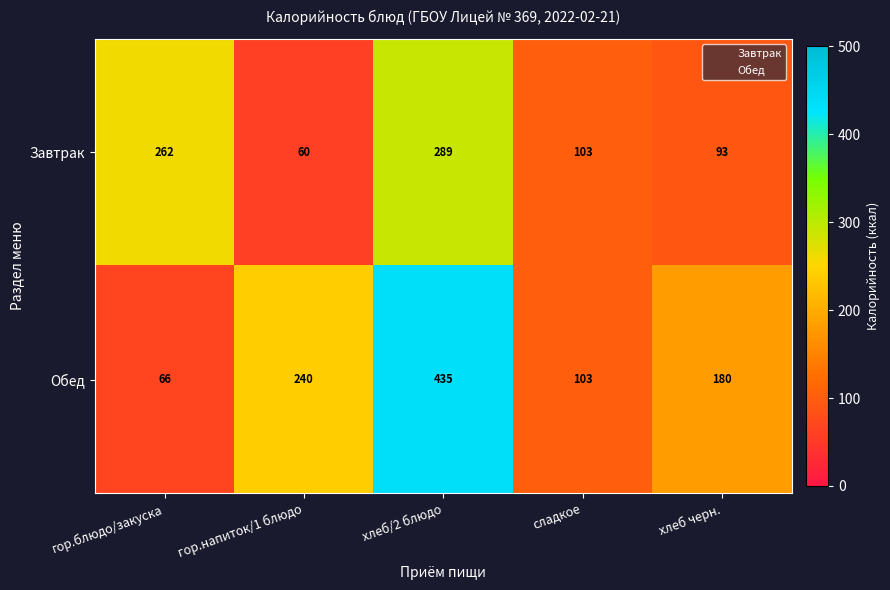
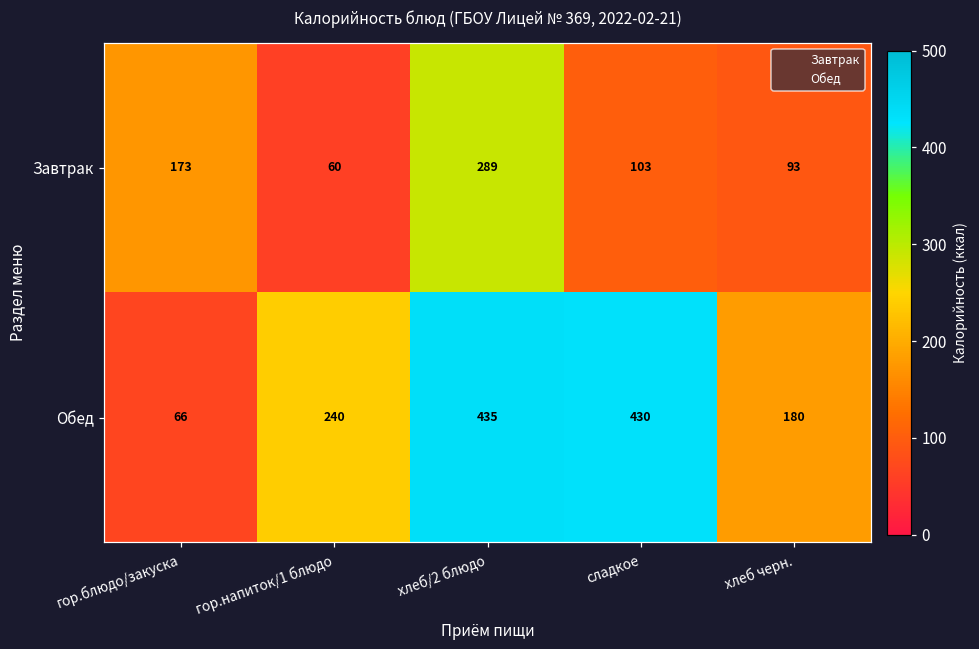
Завтрак, гор.блюдо/закуска: 262 -> 173
Обед, сладкое: 103 -> 430
